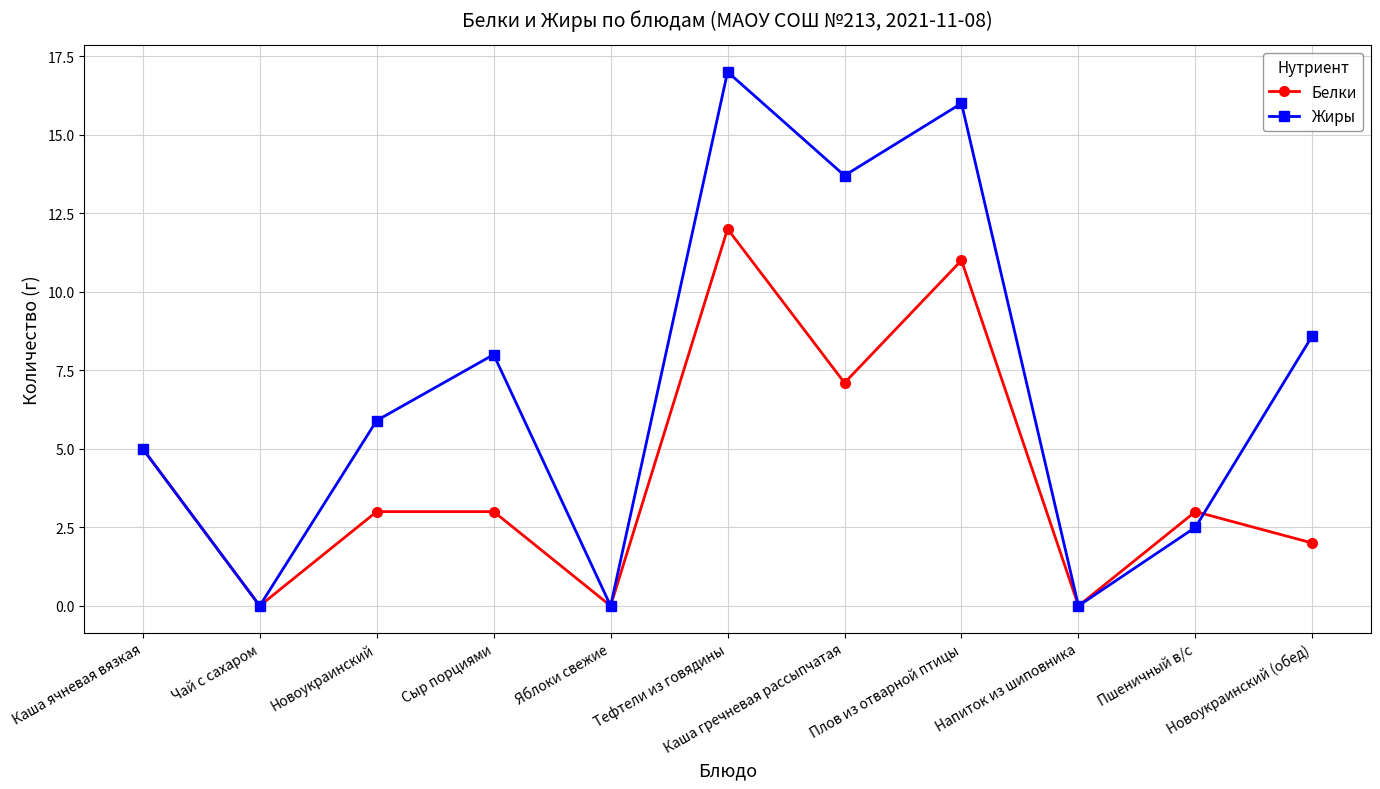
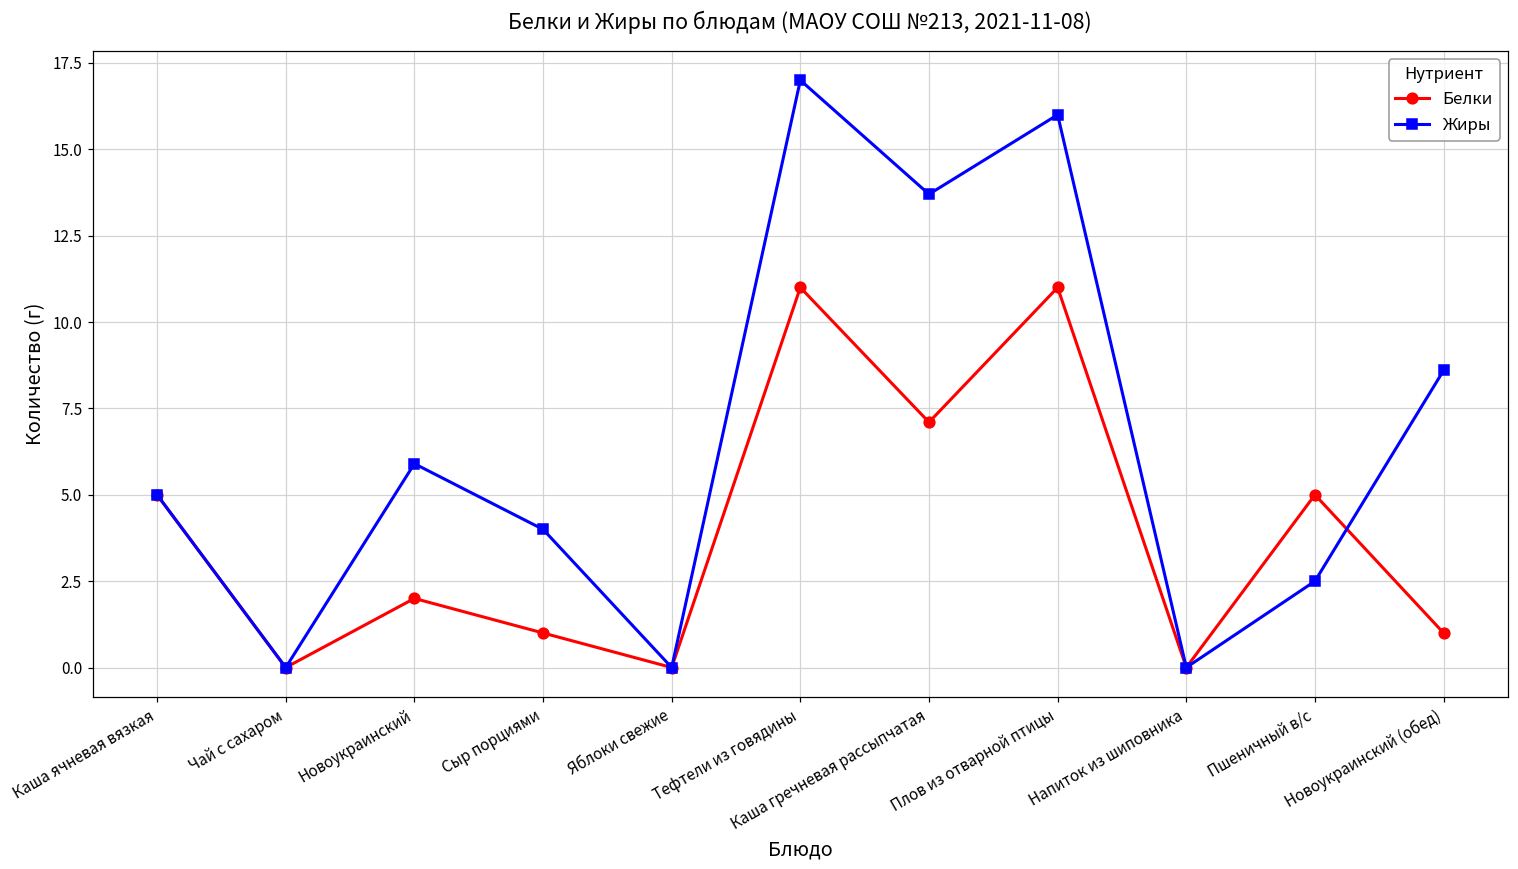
Белки, Новоукраинский: 3 -> 2
Белки, Сыр порциями: 3 -> 1
Жиры, Сыр порциями: 8 -> 4
Белки, Тефтели из говядины: 12 -> 11
Белки, Пшеничный в/с: 3 -> 5
Белки, Новоукраинский (обед): 2 -> 1
